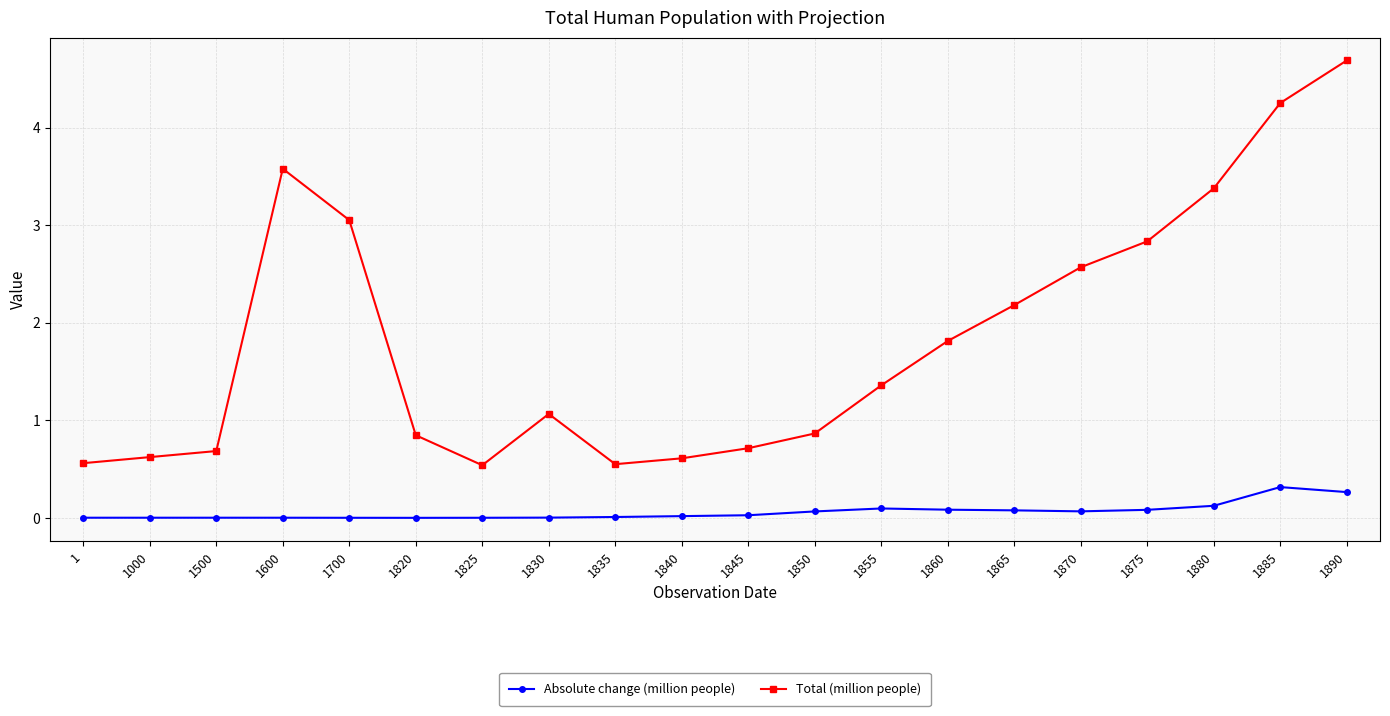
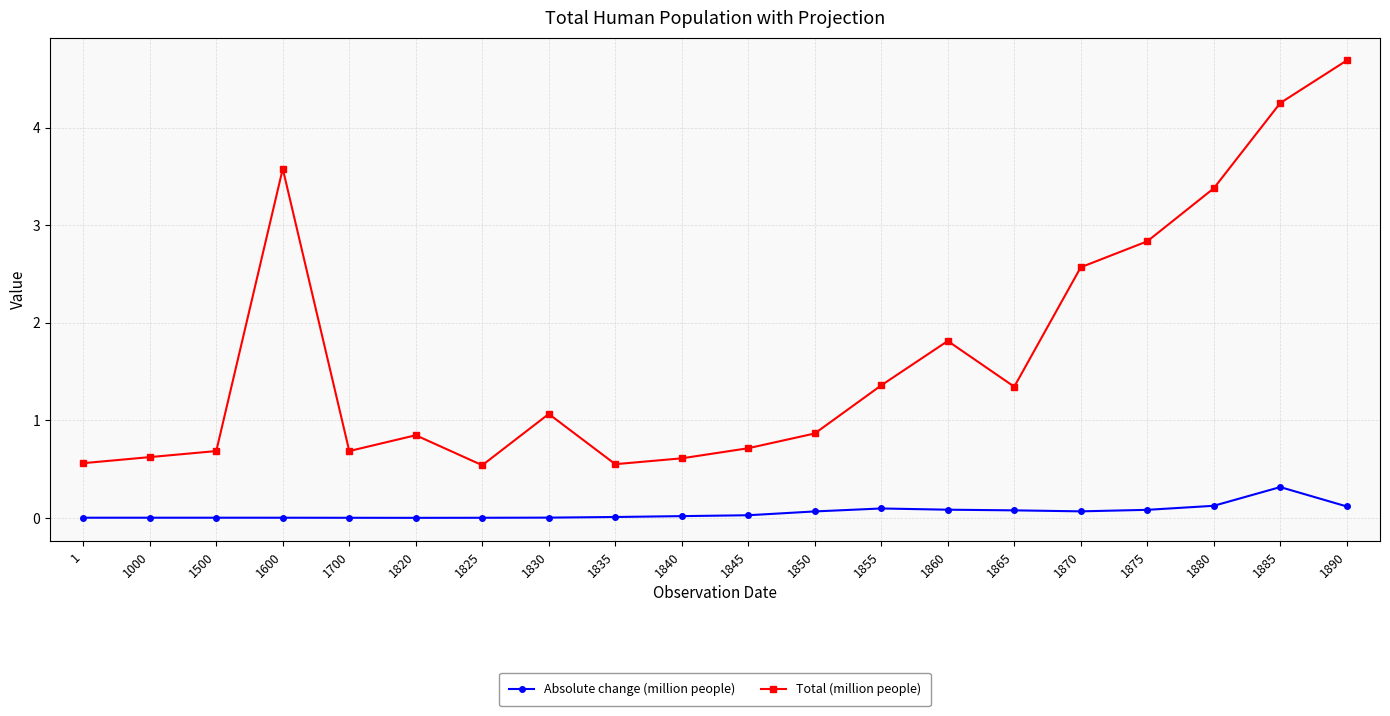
Total (million people), 1700: 3.1 -> 0.7
Total (million people), 1865: 2.2 -> 1.3
Absolute change (million people), 1890: 0.3 -> 0.1
